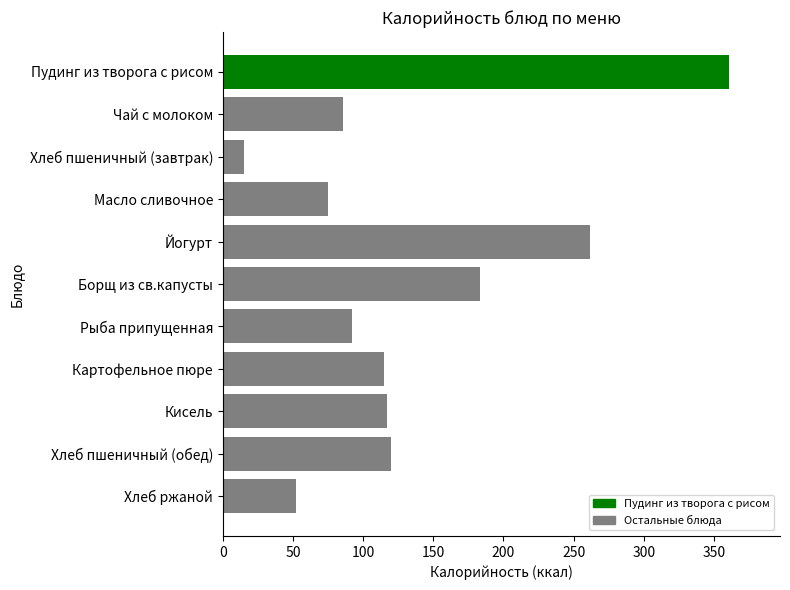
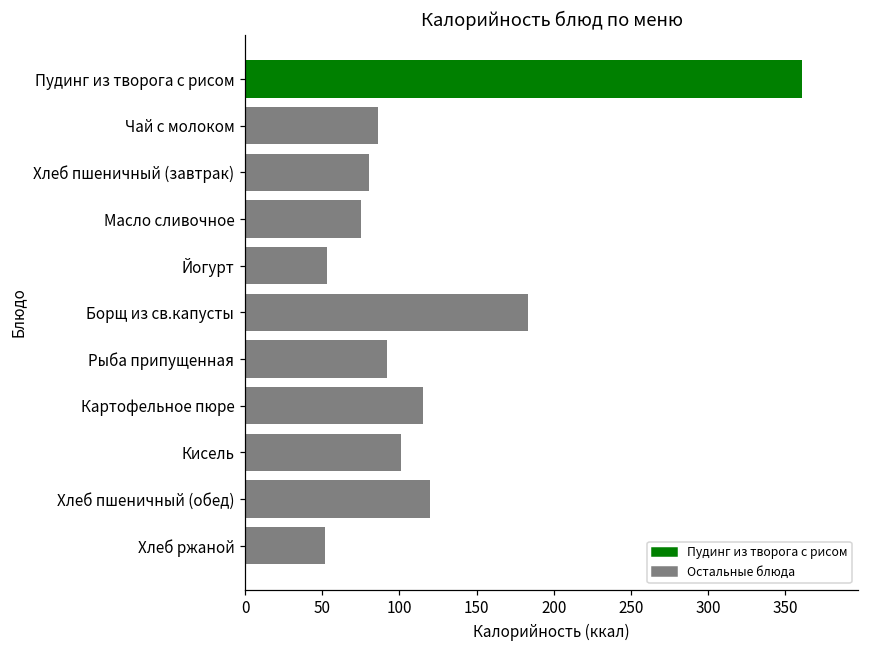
Хлеб пшеничный (завтрак): 15 -> 80
Йогурт: 262 -> 53
Кисель: 117 -> 101
